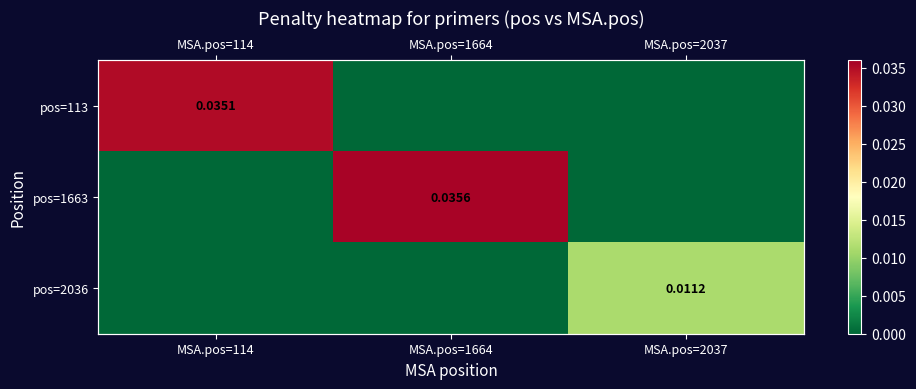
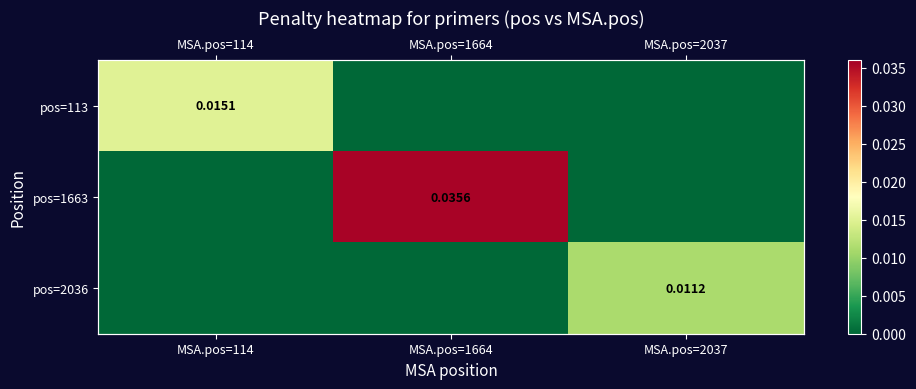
pos=113, MSA.pos=114: 0.0351 -> 0.0151
